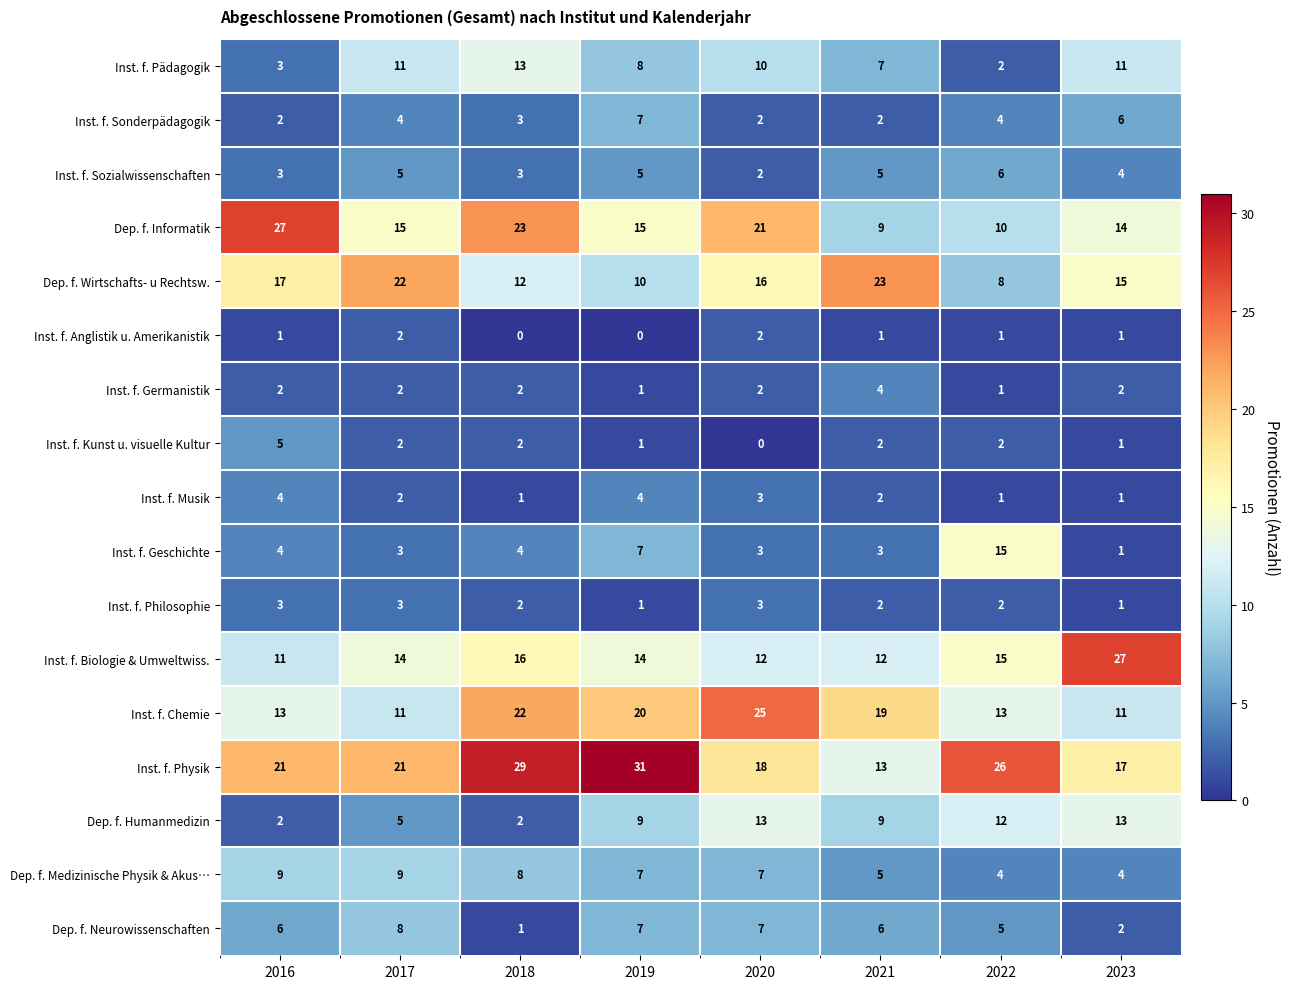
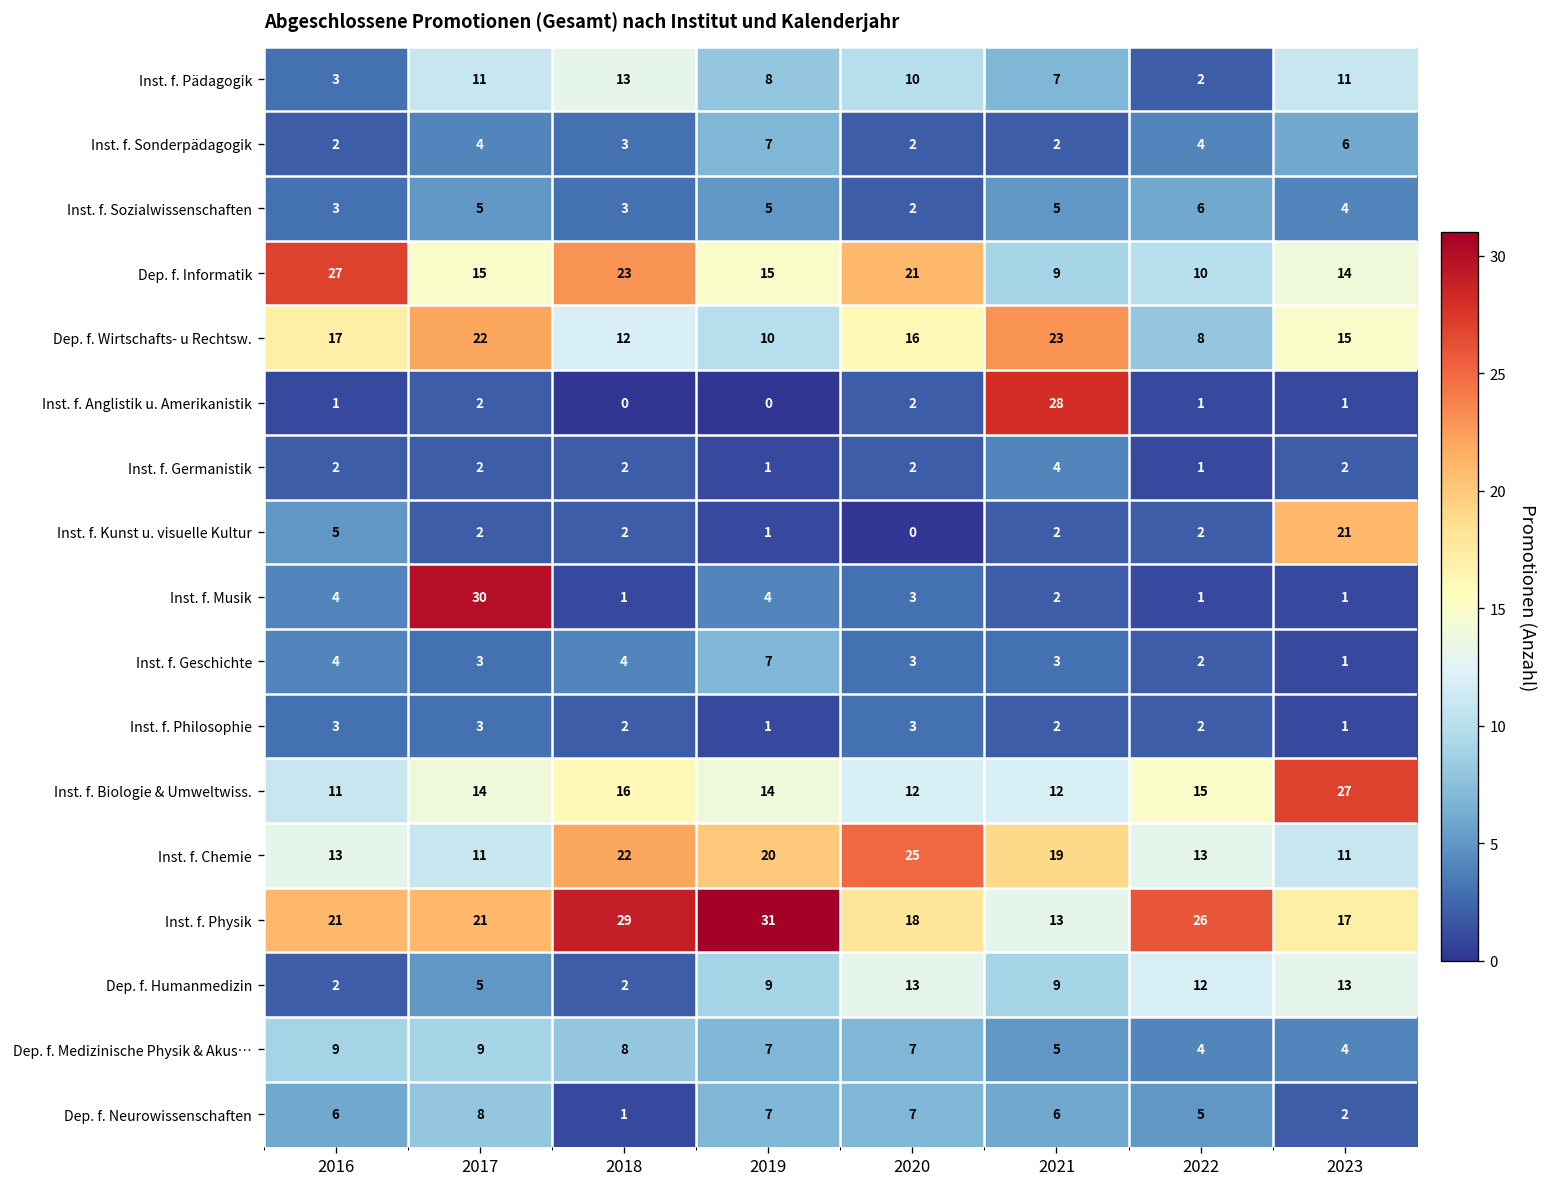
Inst. f. Anglistik u. Amerikanistik, 2021: 1 -> 28
Inst. f. Kunst u. visuelle Kultur, 2023: 1 -> 21
Inst. f. Musik, 2017: 2 -> 30
Inst. f. Geschichte, 2022: 15 -> 2
